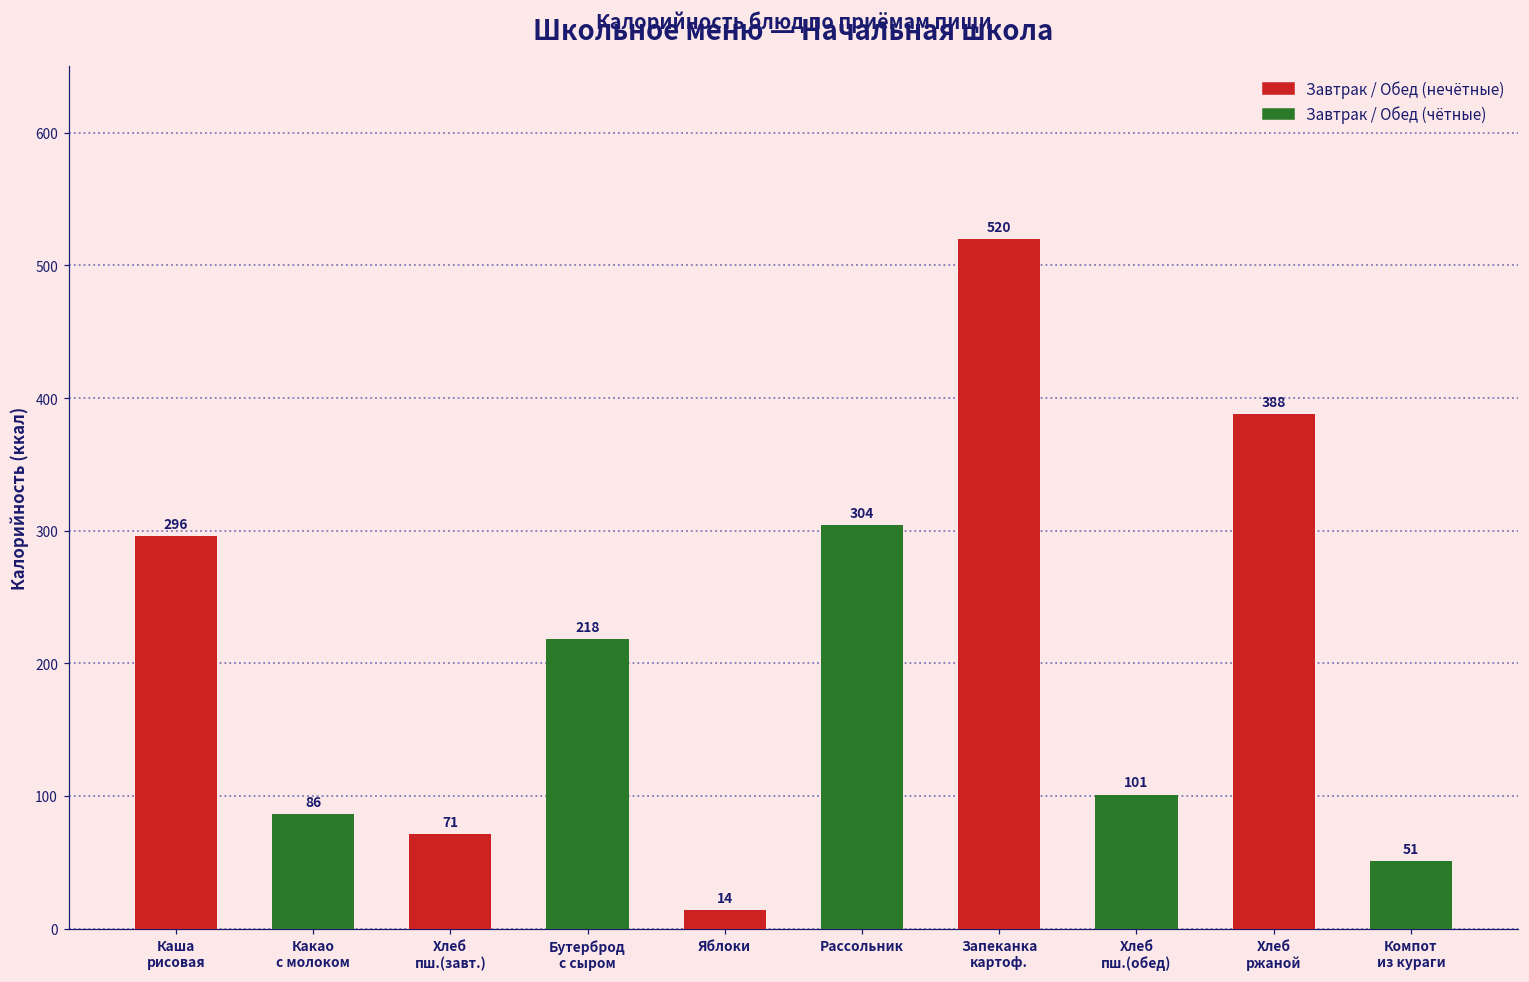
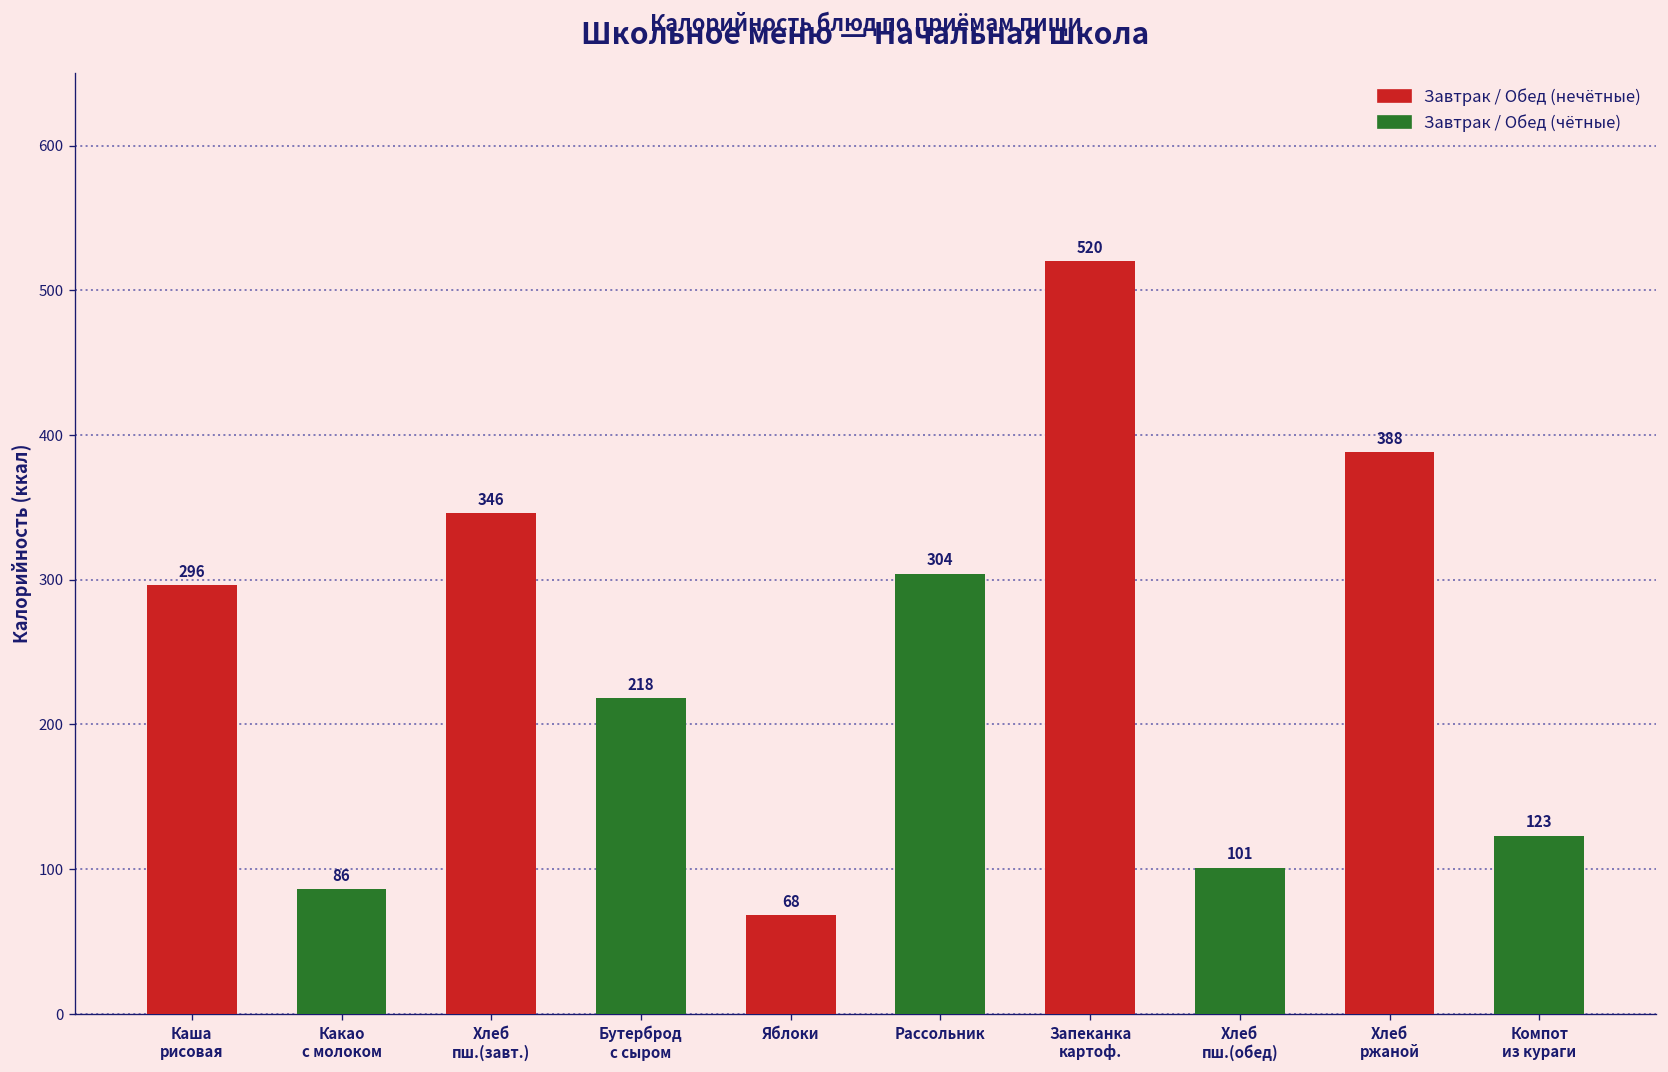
Хлеб пш.(завт.): 71 -> 346
Яблоки: 14 -> 68
Компот из кураги: 51 -> 123
